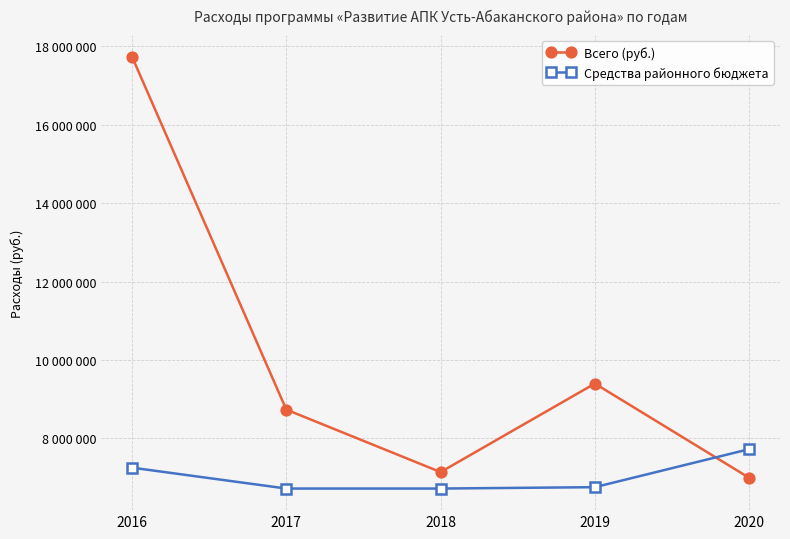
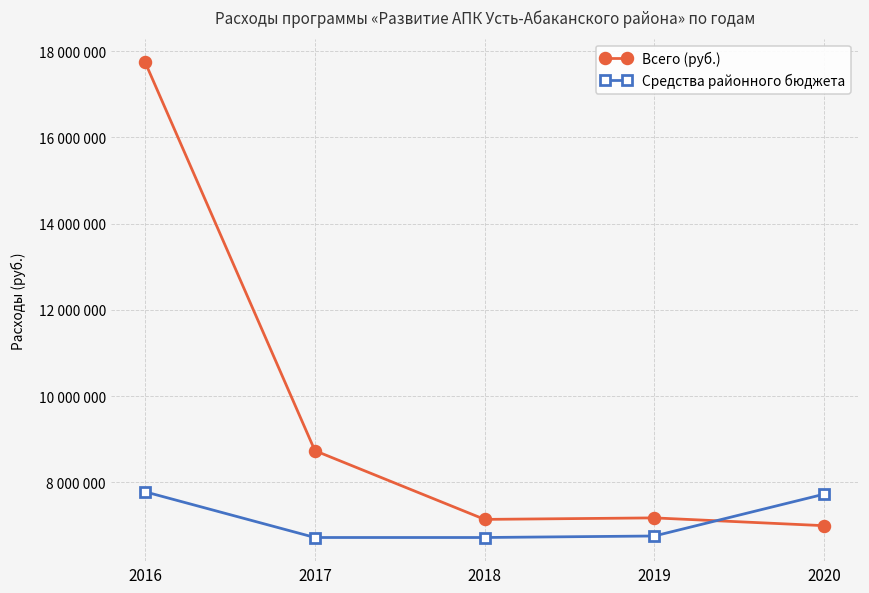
Средства районного бюджета, 2016: 7300000 -> 7800000
Всего (руб.), 2019: 9400000 -> 7200000
